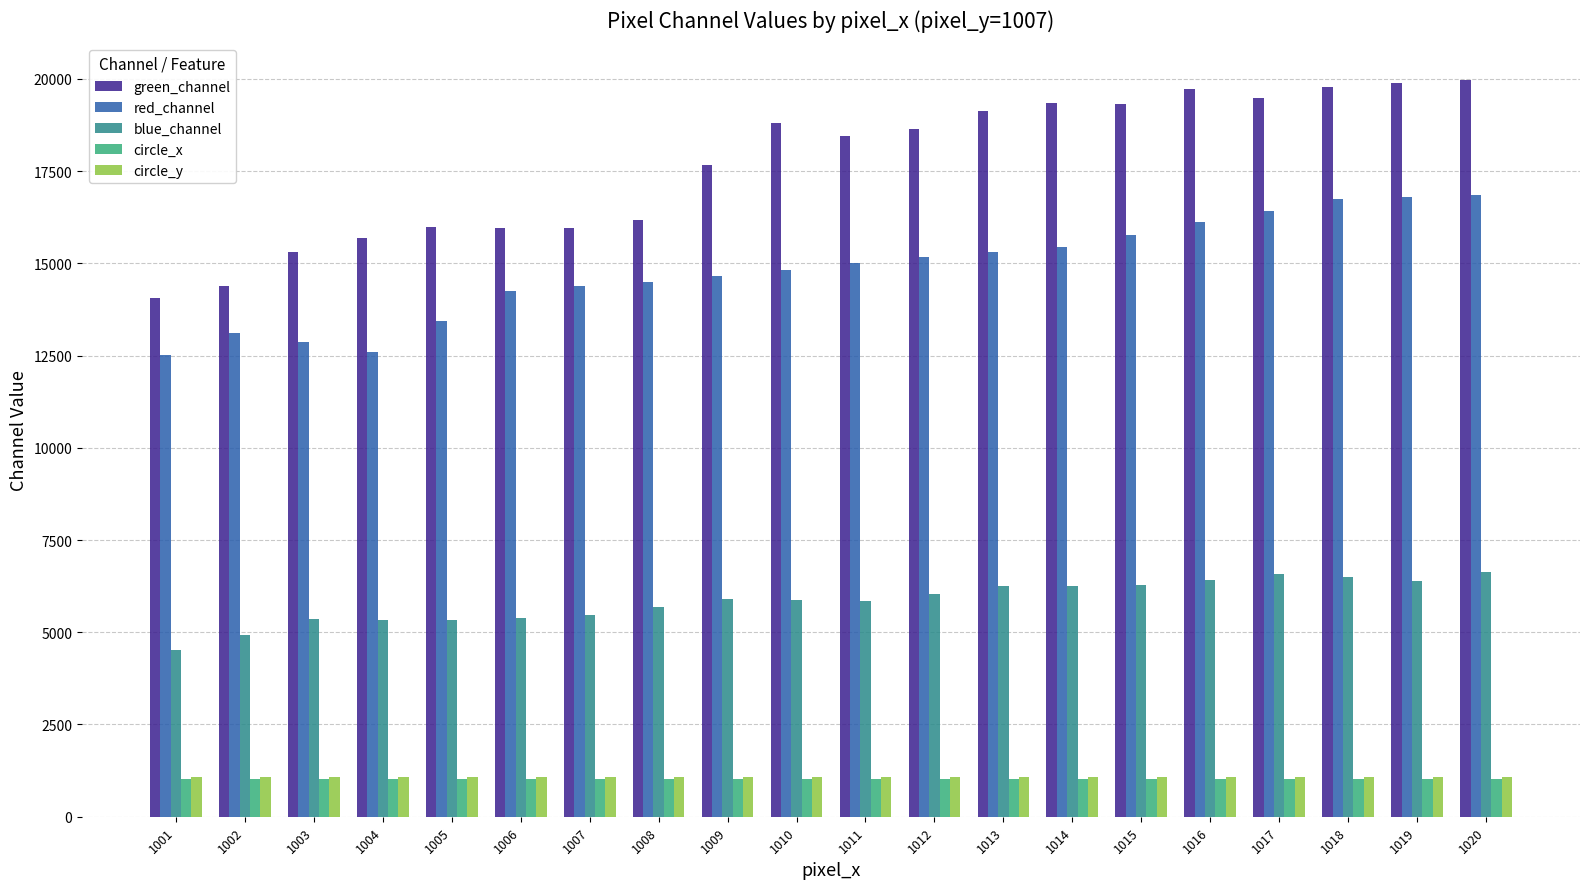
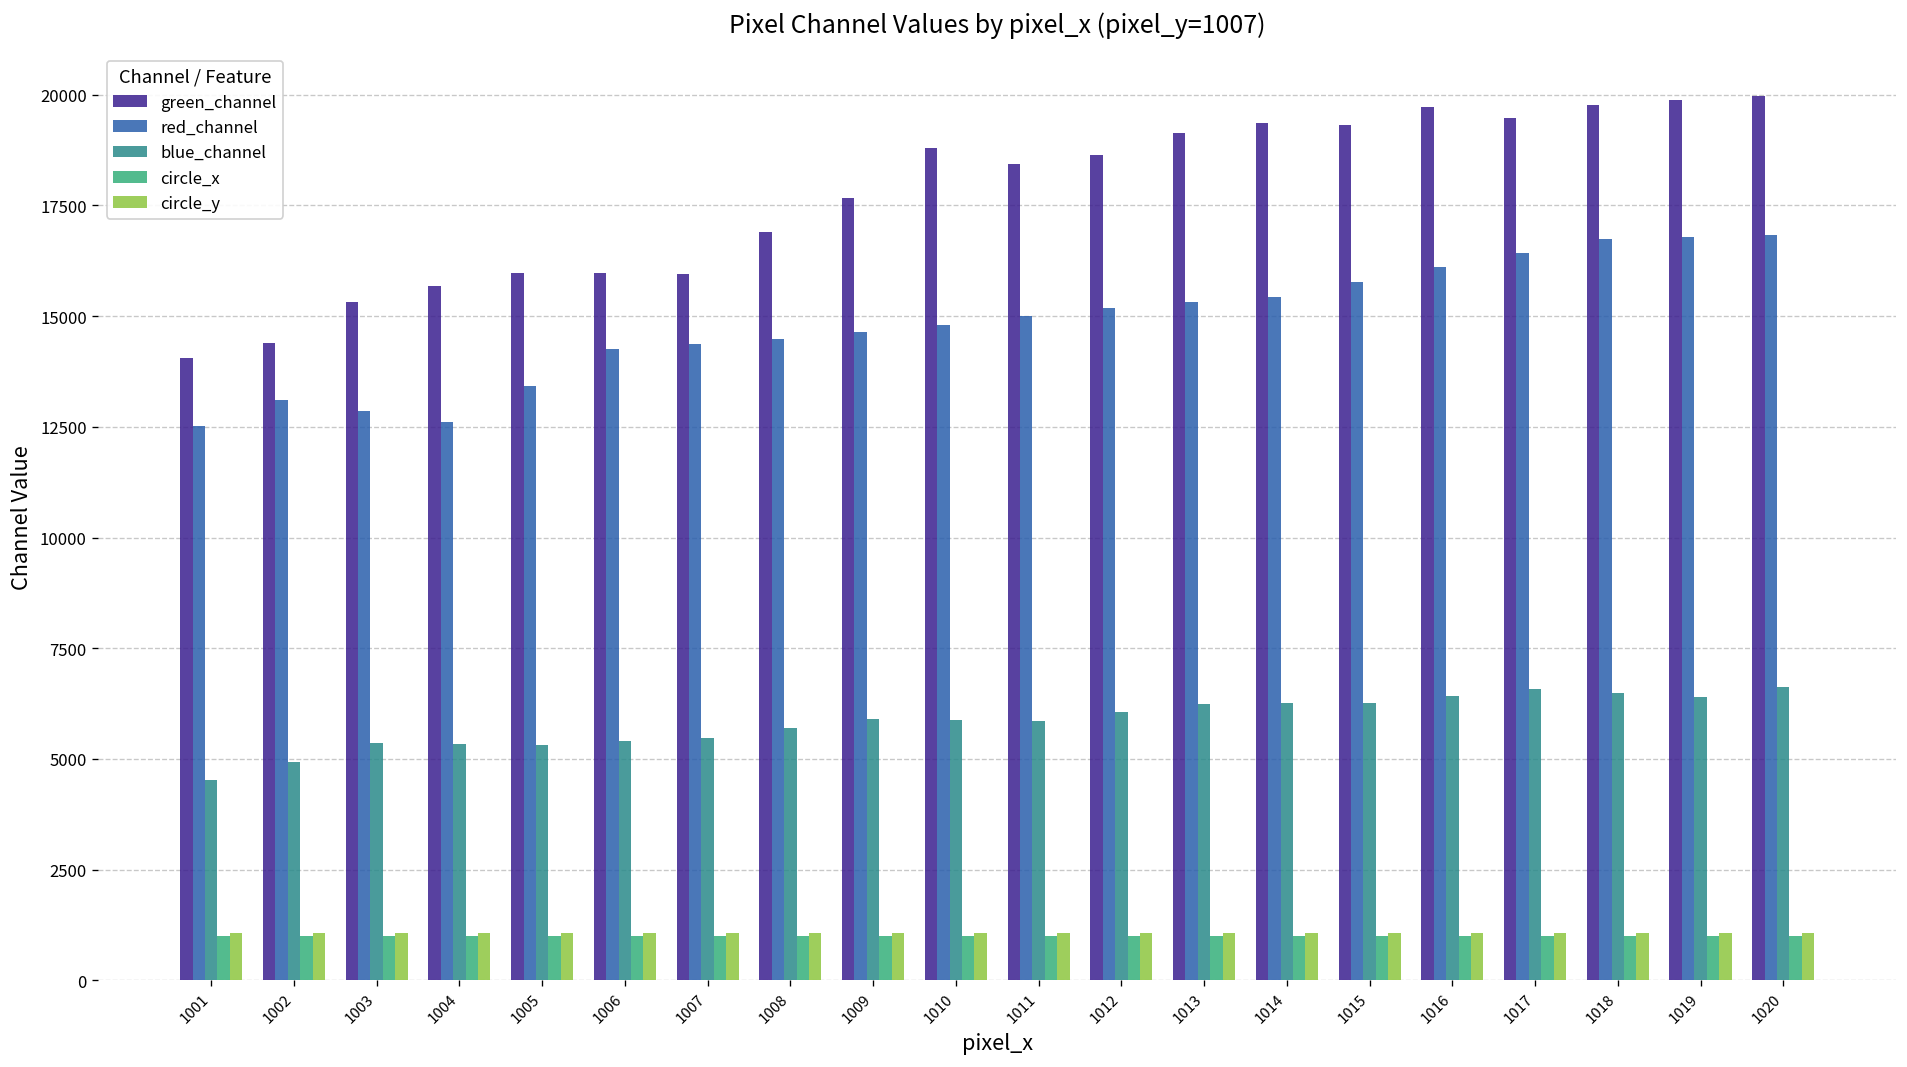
green_channel, 1008: 16200 -> 16900
